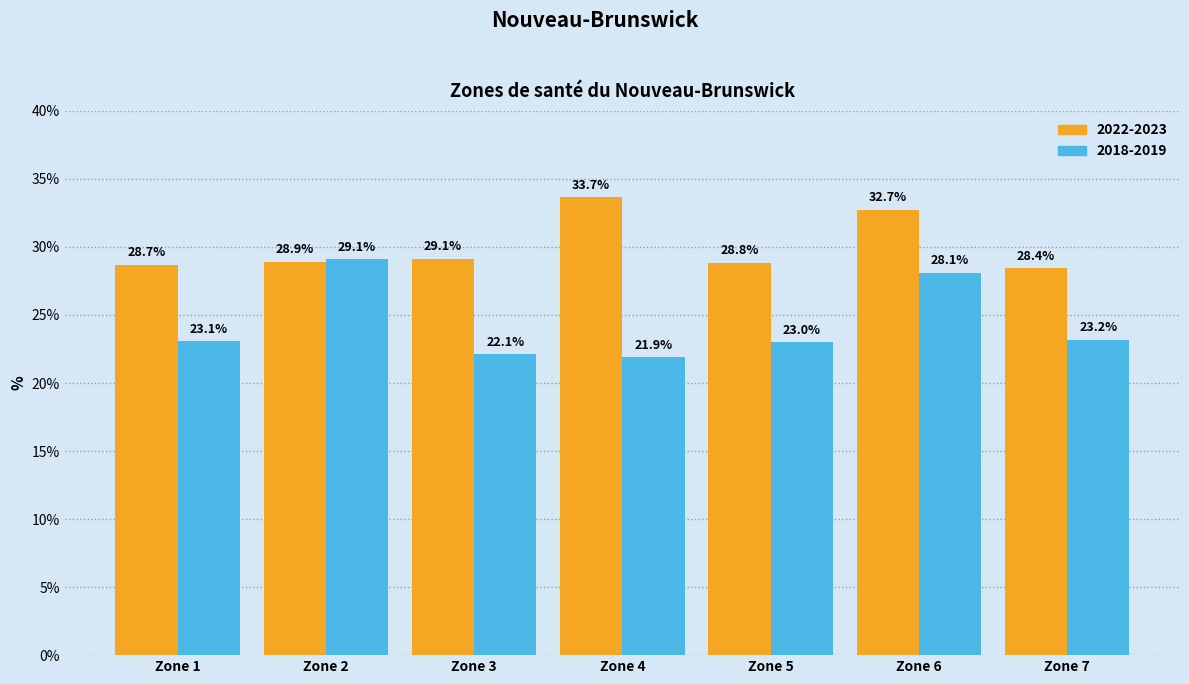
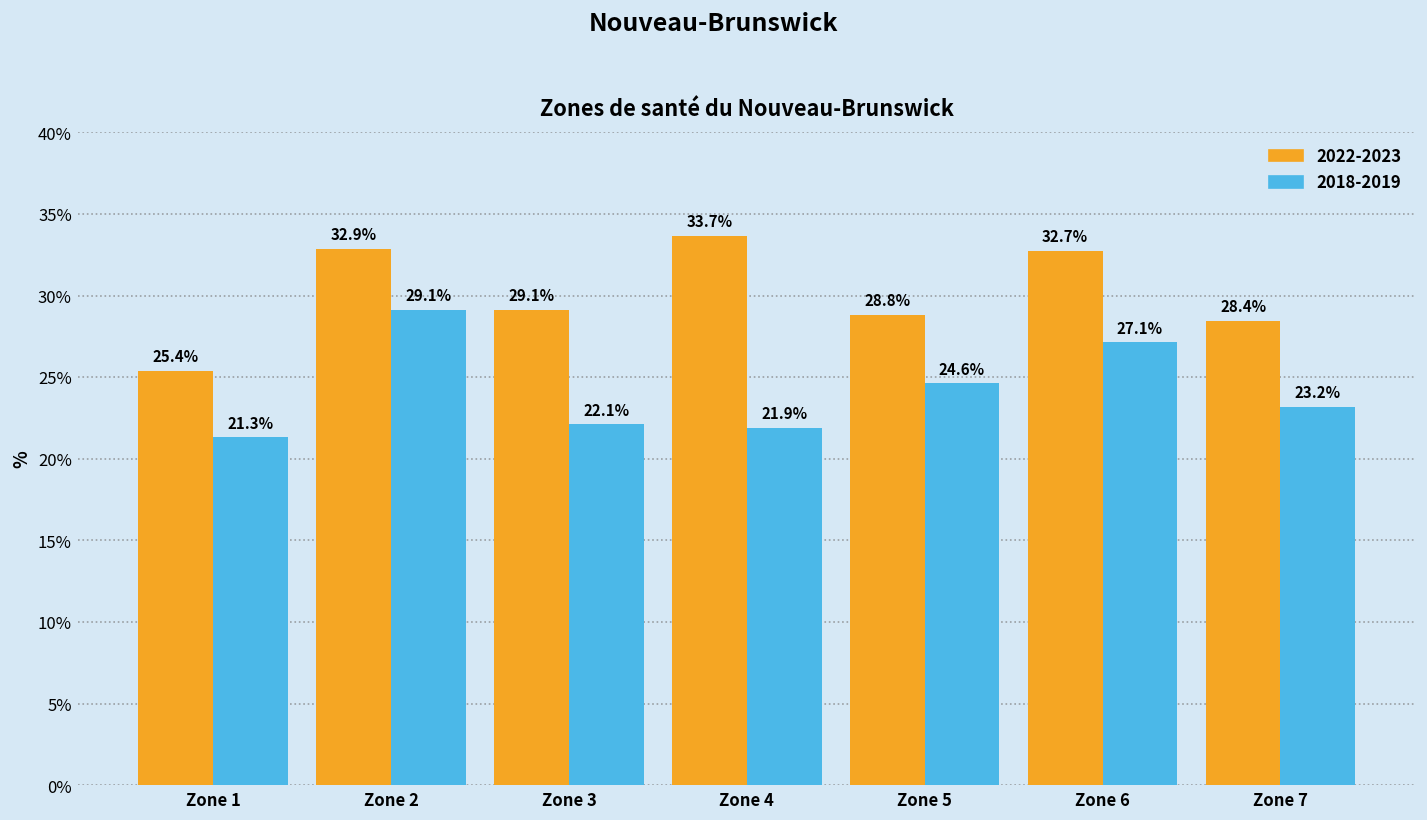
2022-2023, Zone 1: 28.7% -> 25.4%
2018-2019, Zone 1: 23.1% -> 21.3%
2022-2023, Zone 2: 28.9% -> 32.9%
2018-2019, Zone 5: 23.0% -> 24.6%
2018-2019, Zone 6: 28.1% -> 27.1%
